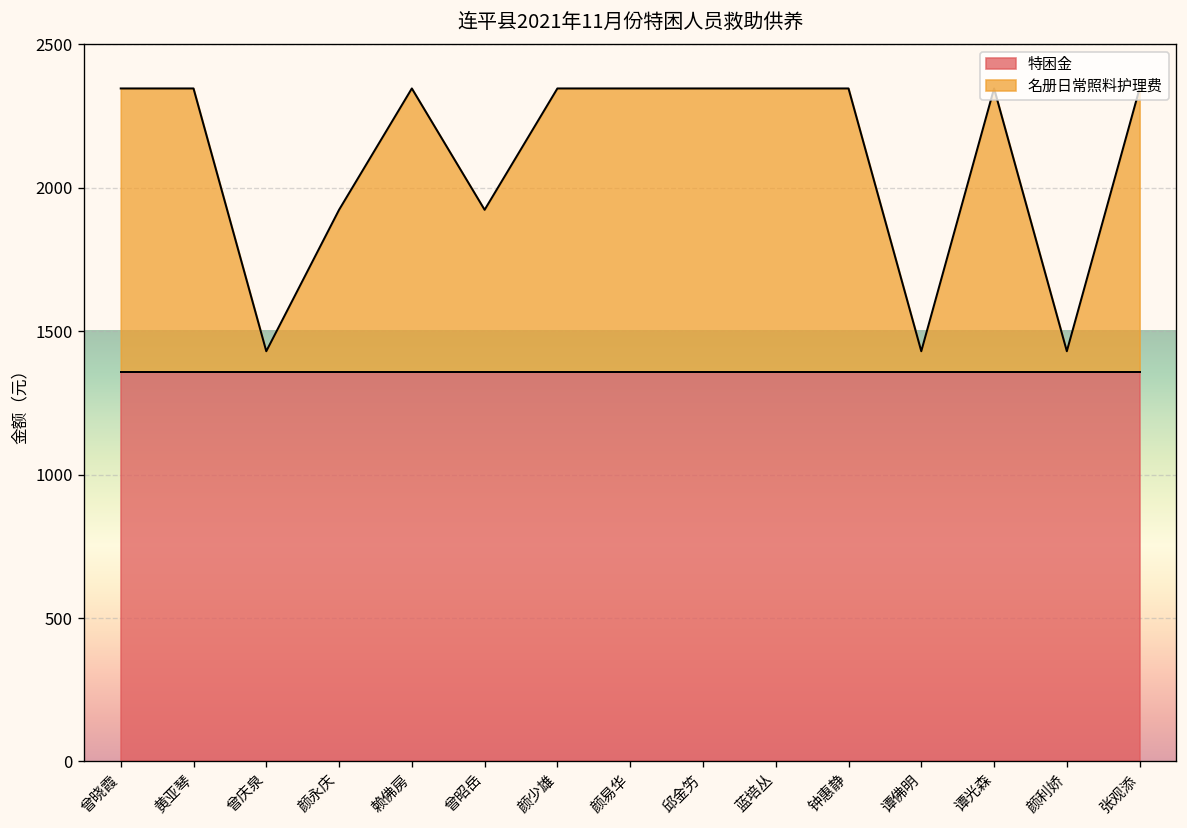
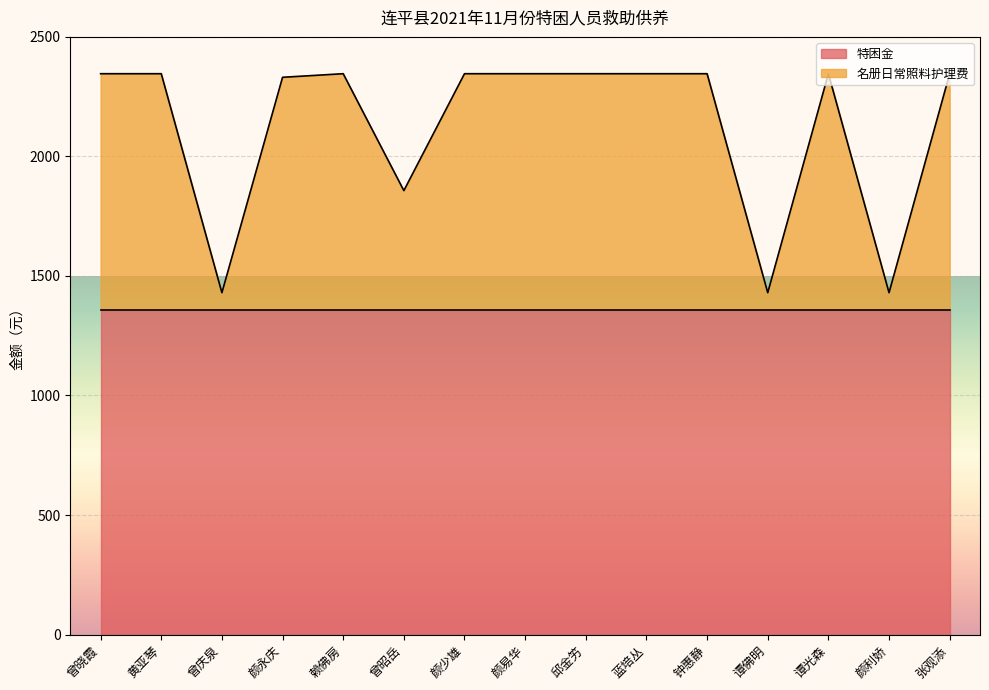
名册日常照料护理费, 颜永庆: 1920 -> 2330
名册日常照料护理费, 曾昭岳: 1920 -> 1860
